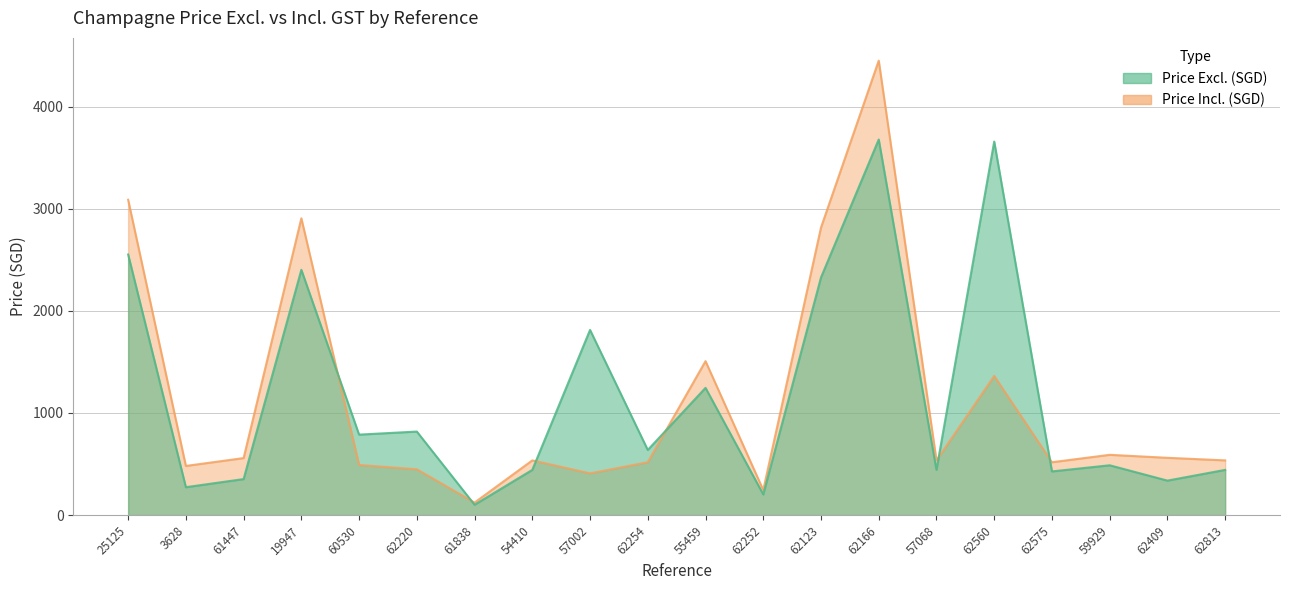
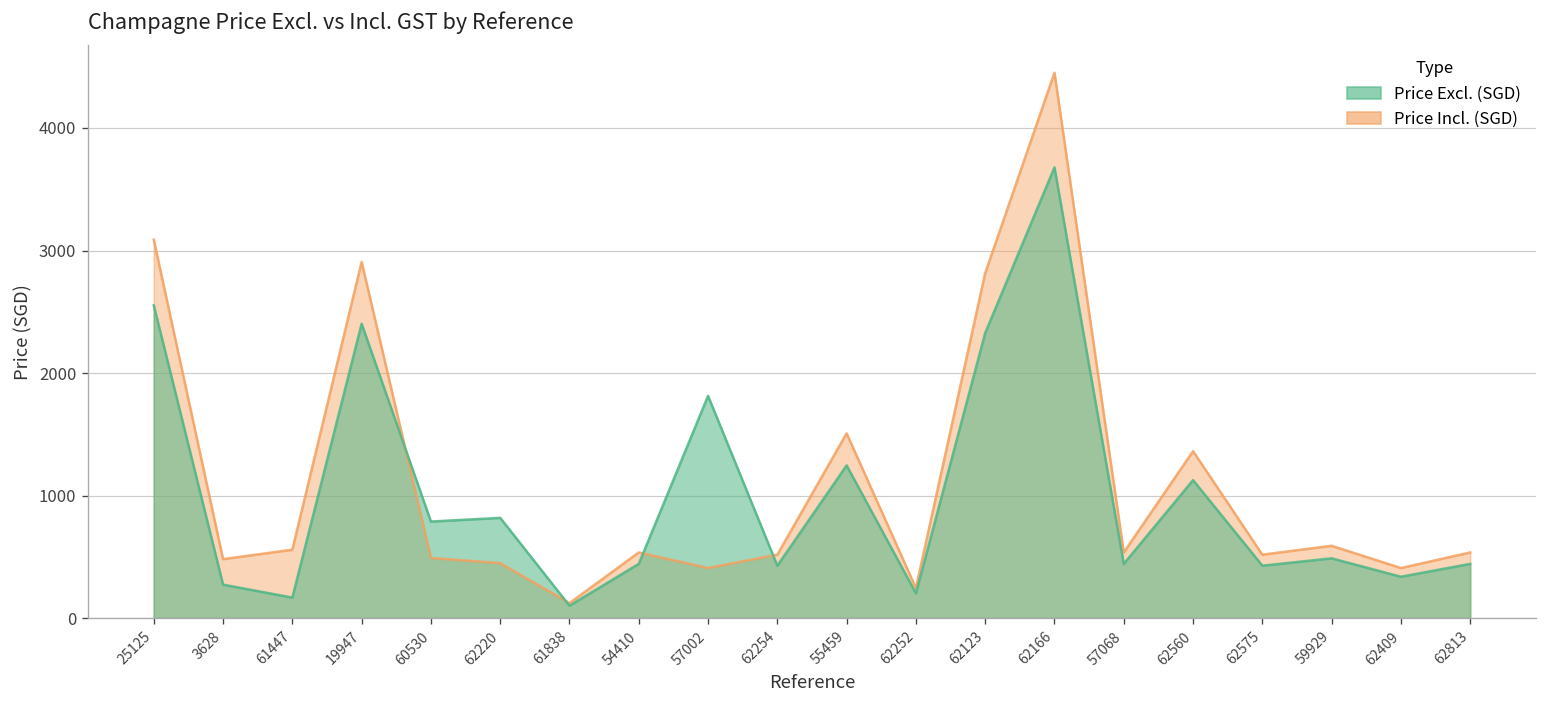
Price Excl. (SGD), 61447: 350 -> 170
Price Excl. (SGD), 62254: 640 -> 430
Price Excl. (SGD), 62560: 3660 -> 1130
Price Incl. (SGD), 62409: 560 -> 410
